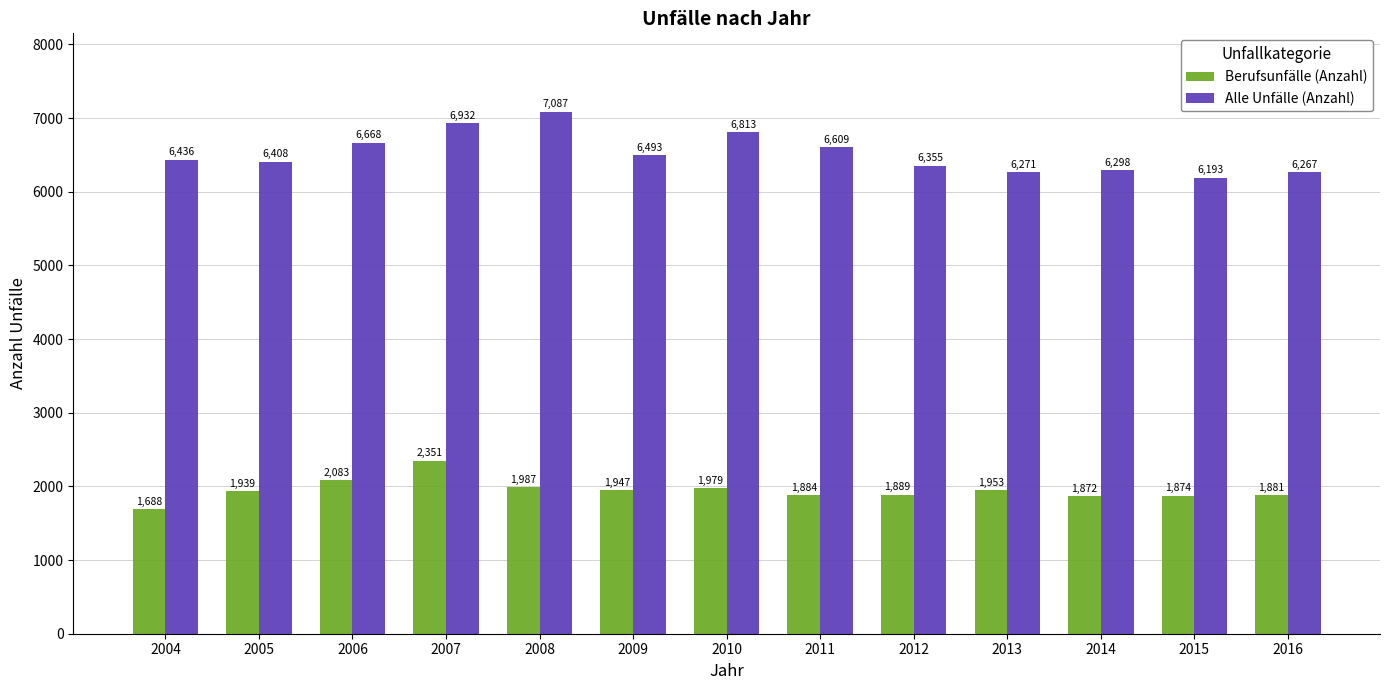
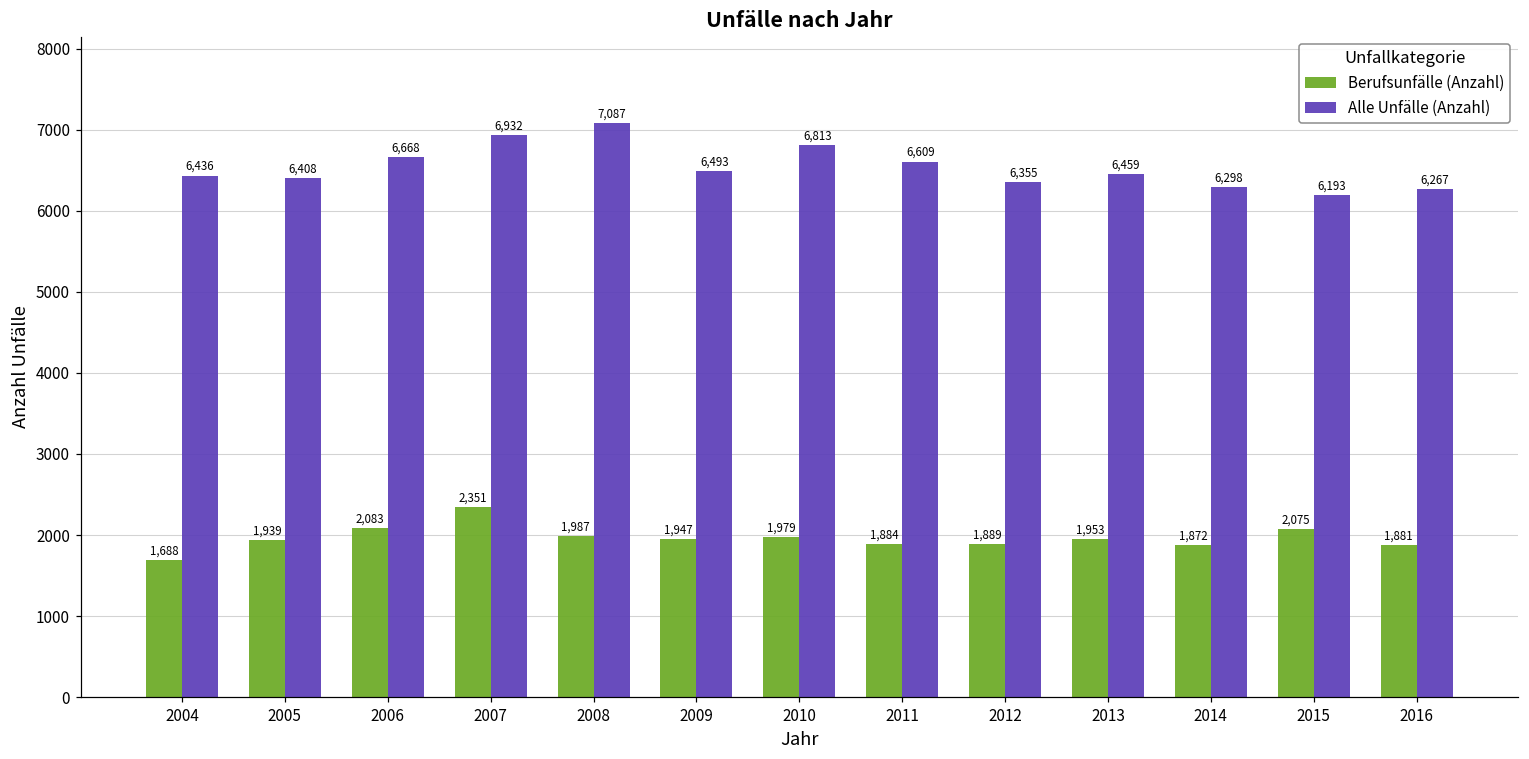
Alle Unfälle (Anzahl), 2013: 6,271 -> 6,459
Berufsunfälle (Anzahl), 2015: 1,874 -> 2,075
